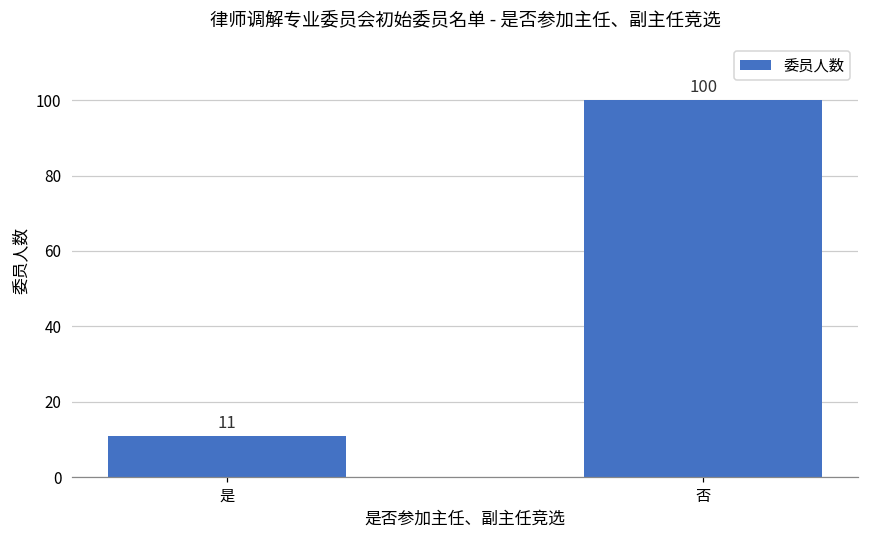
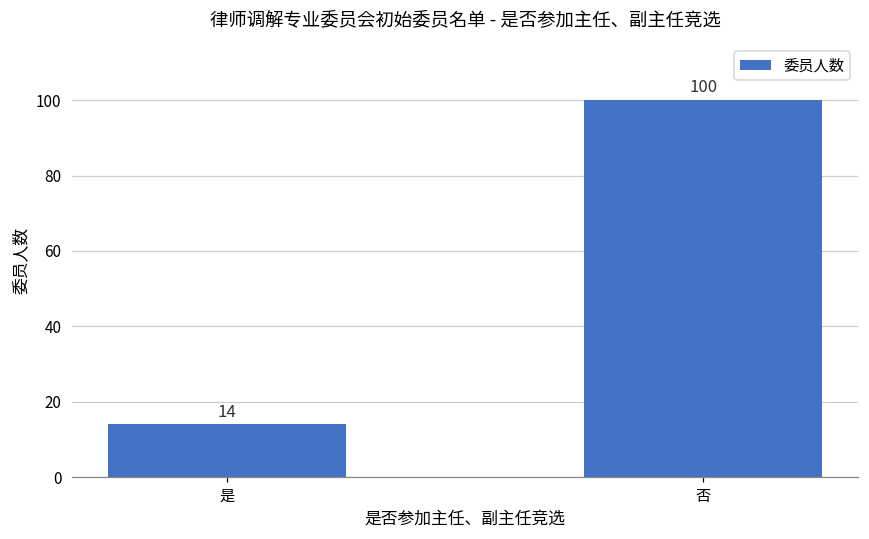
是: 11 -> 14
